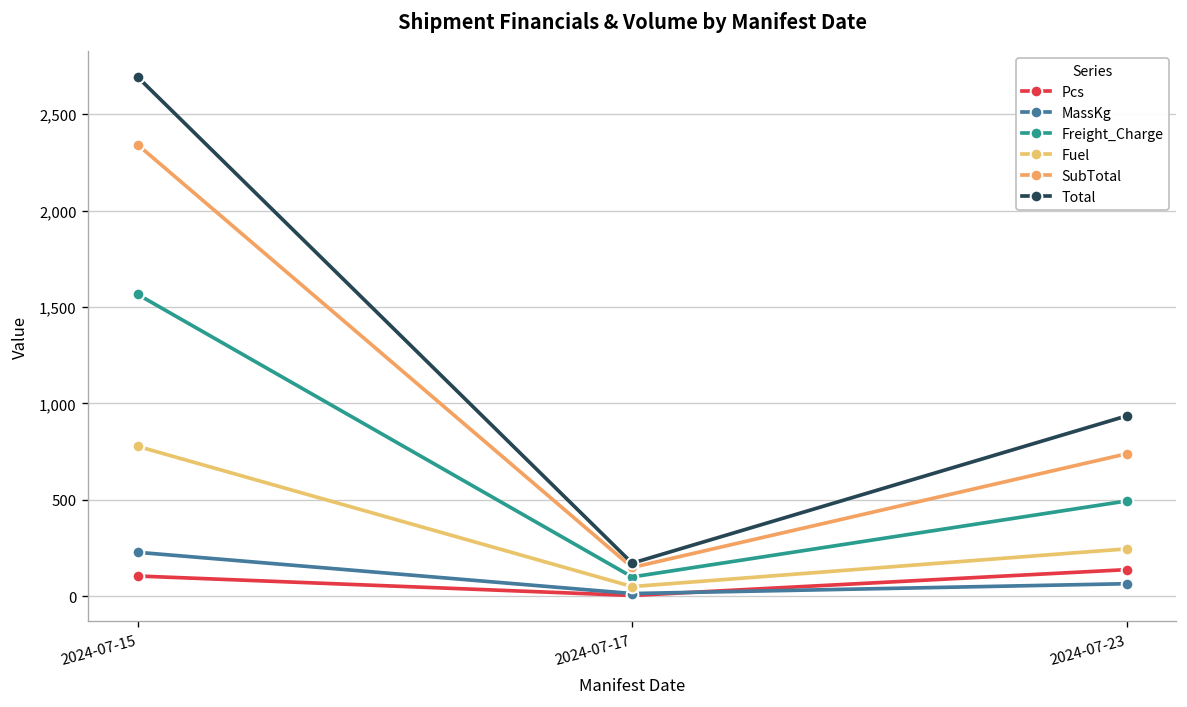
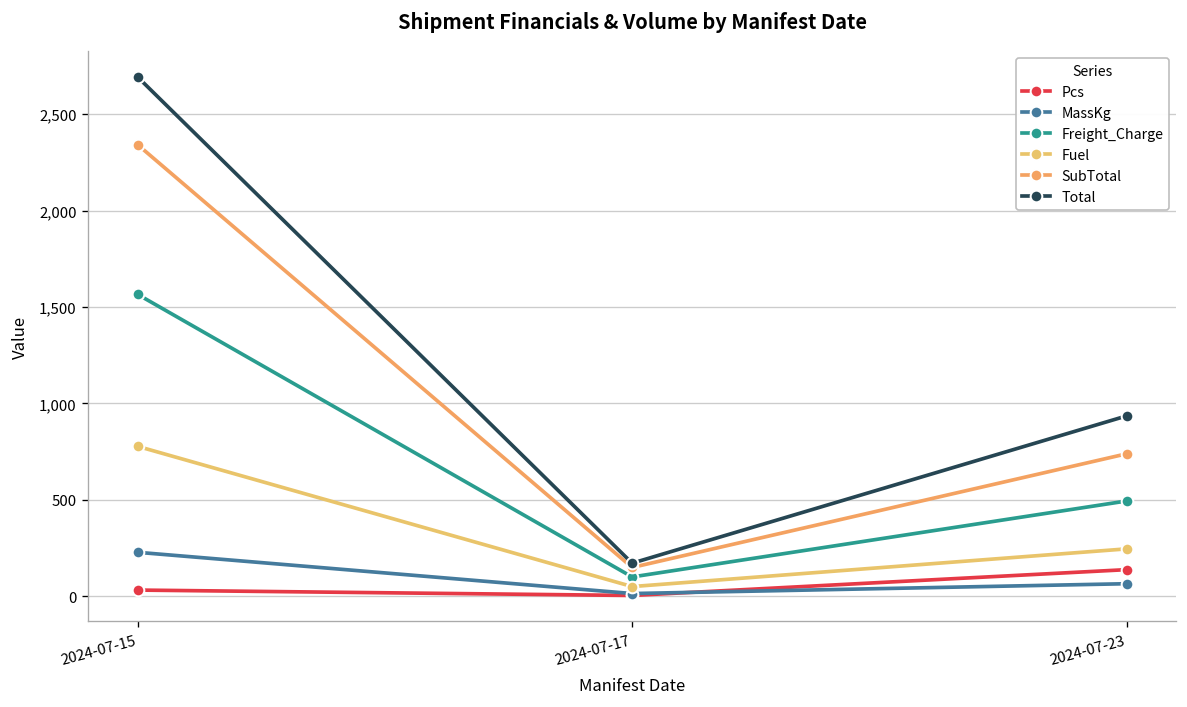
Pcs, 2024-07-15: 100 -> 30
